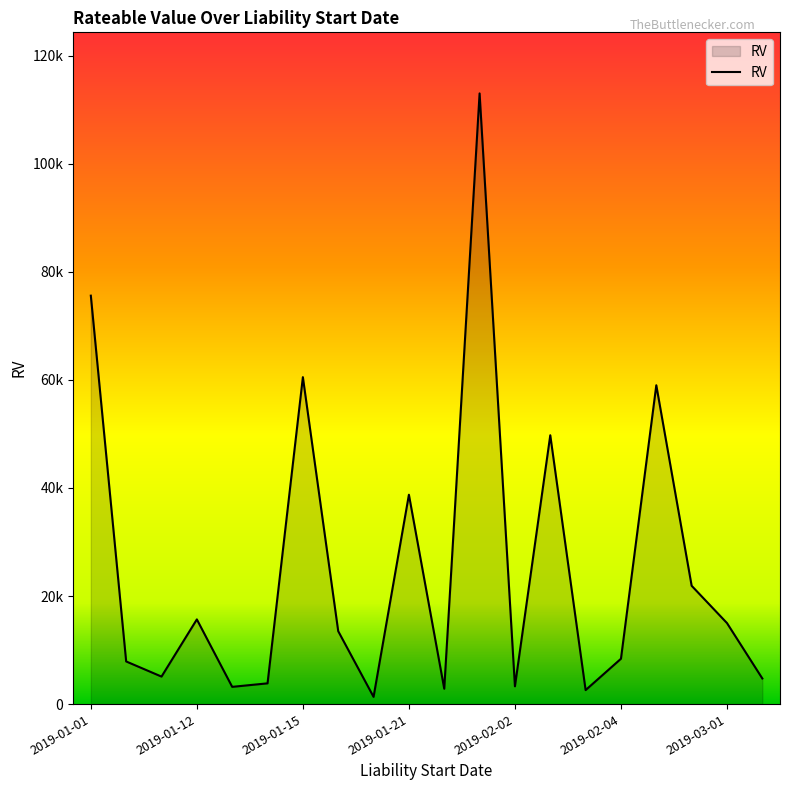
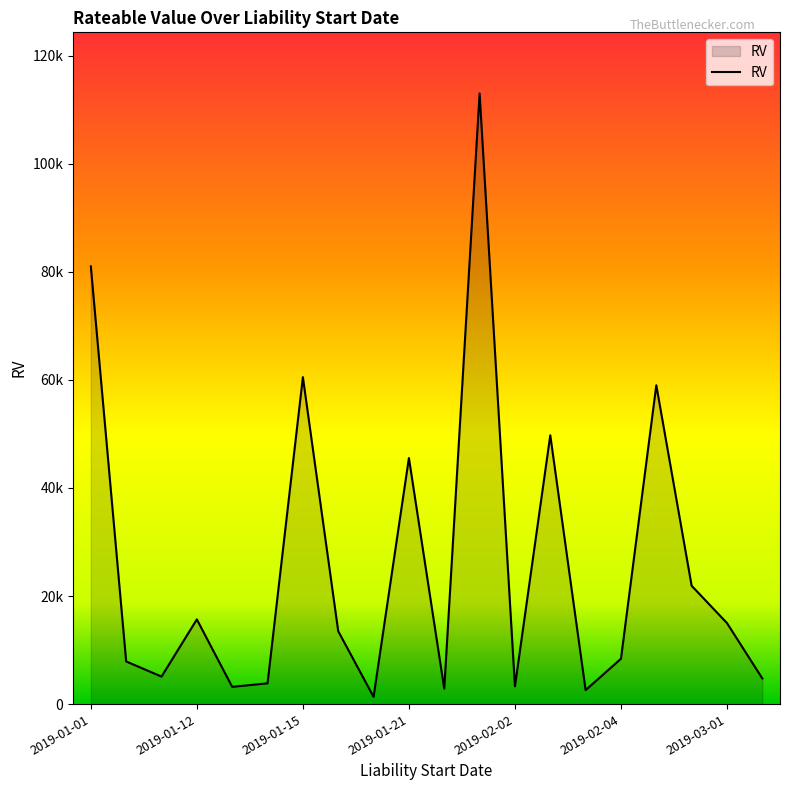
2019-01-01: 76000 -> 81000
2019-01-21: 39000 -> 46000
